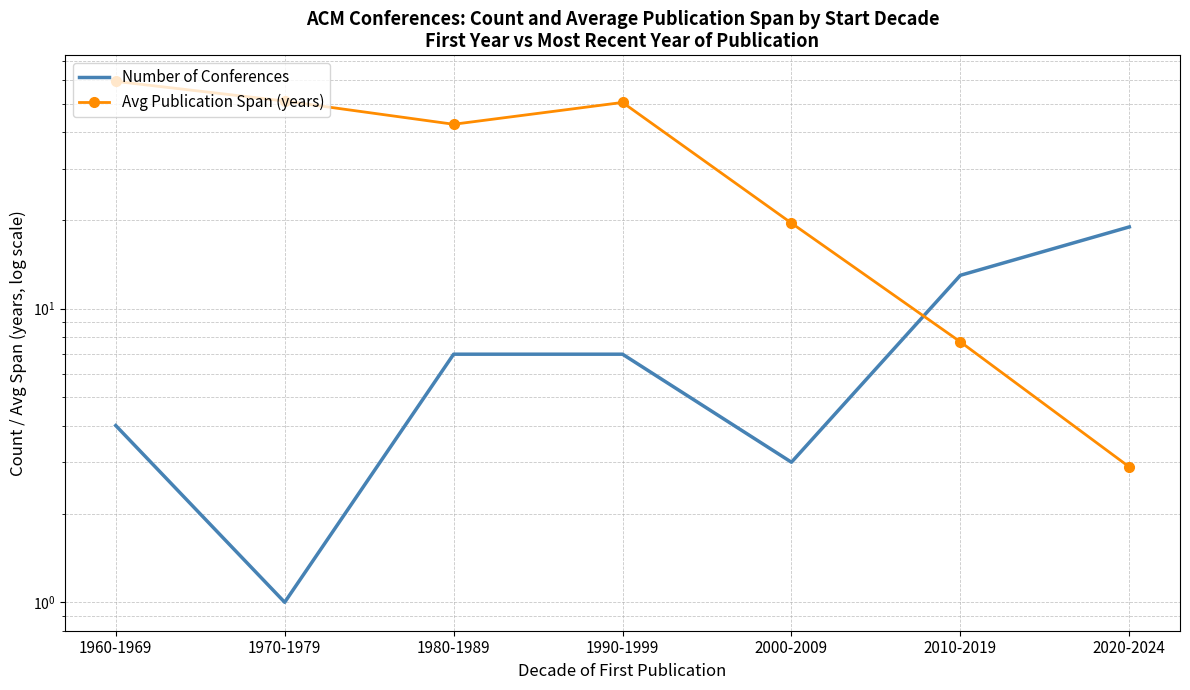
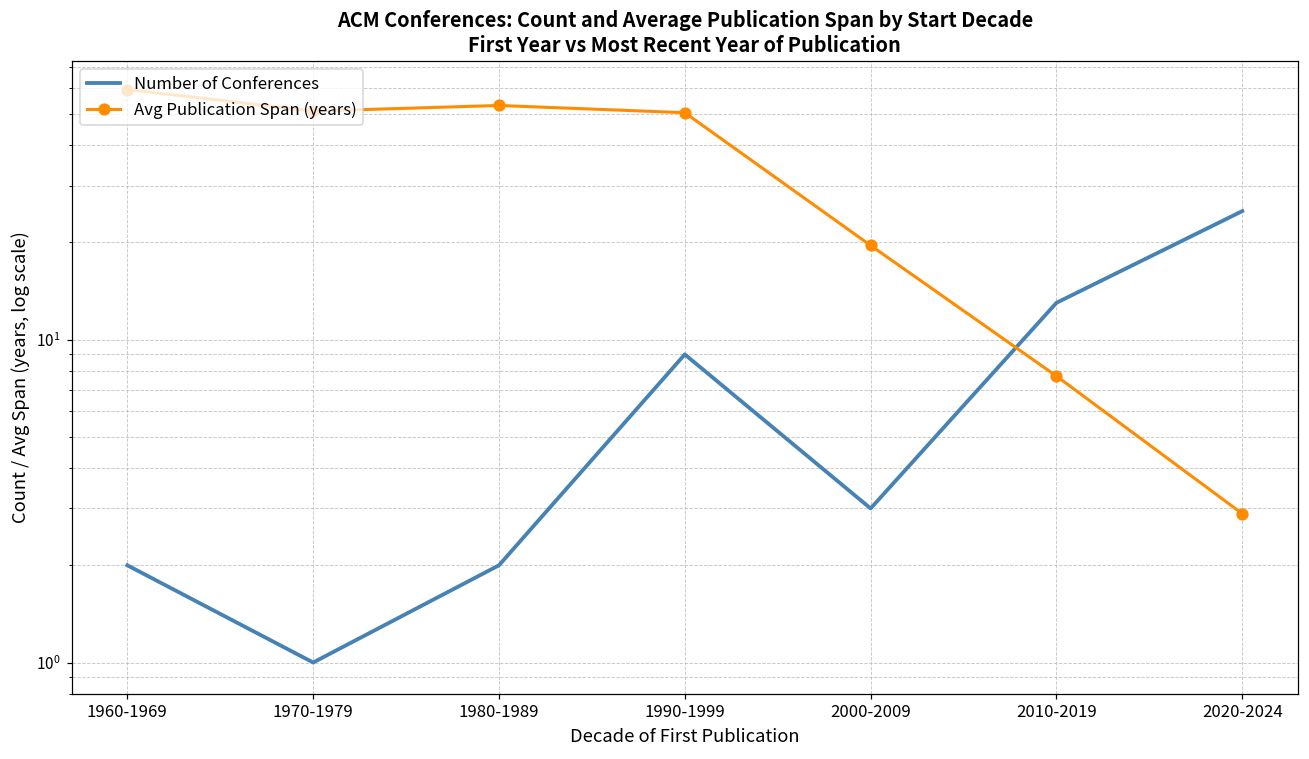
Number of Conferences, 1960-1969: 4 -> 2
Number of Conferences, 1980-1989: 7 -> 2
Avg Publication Span (years), 1980-1989: 43 -> 53
Number of Conferences, 1990-1999: 7 -> 9
Number of Conferences, 2020-2024: 19 -> 25
